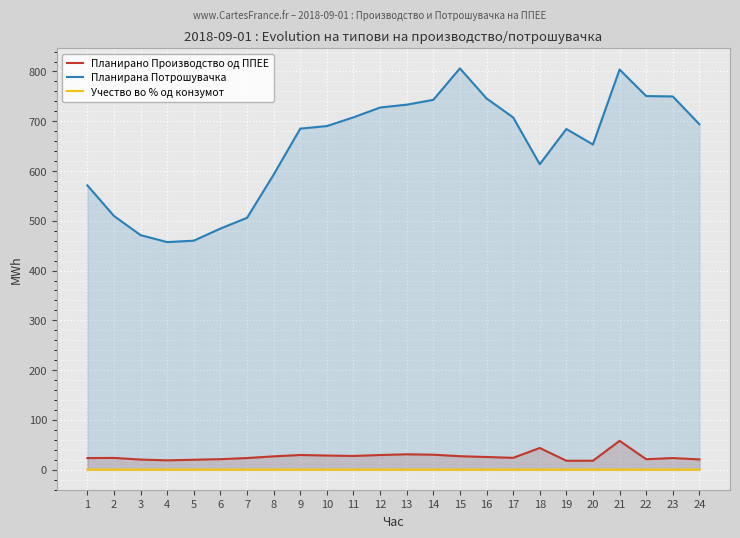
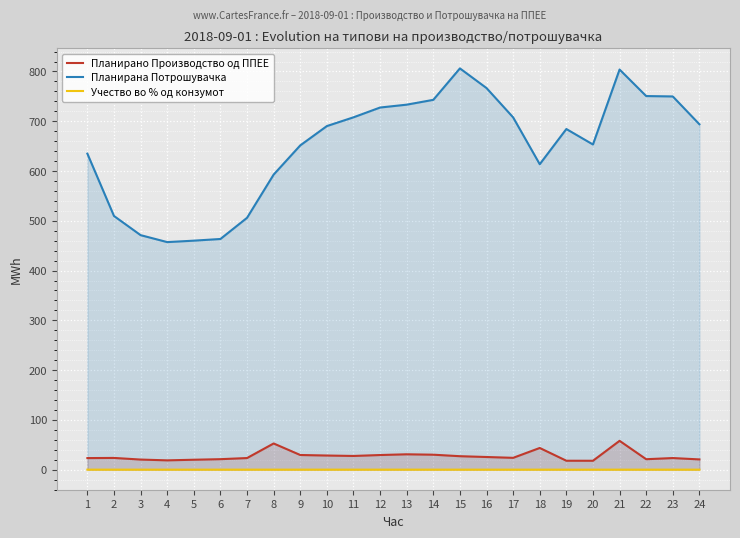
Планирана Потрошувачка, 1: 570 -> 630
Планирана Потрошувачка, 6: 480 -> 460
Планирано Производство од ППЕЕ, 8: 30 -> 50
Планирана Потрошувачка, 9: 690 -> 650
Планирана Потрошувачка, 16: 750 -> 770
